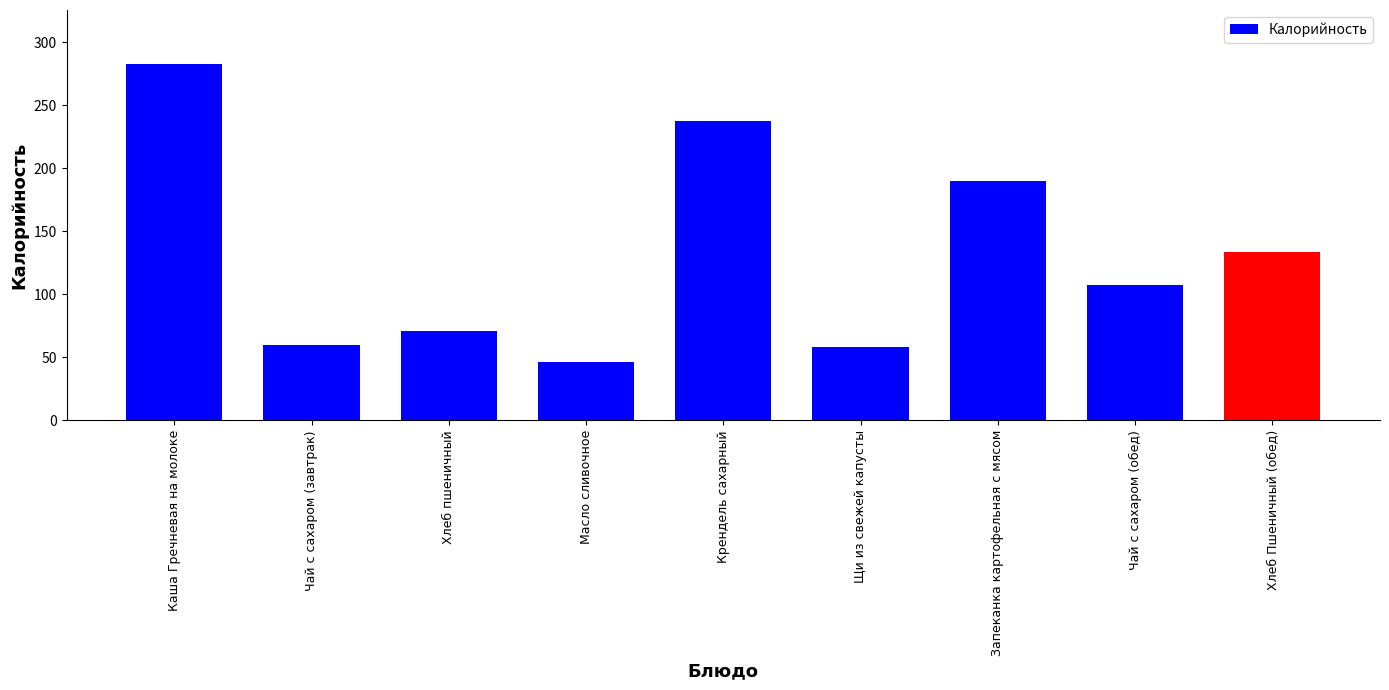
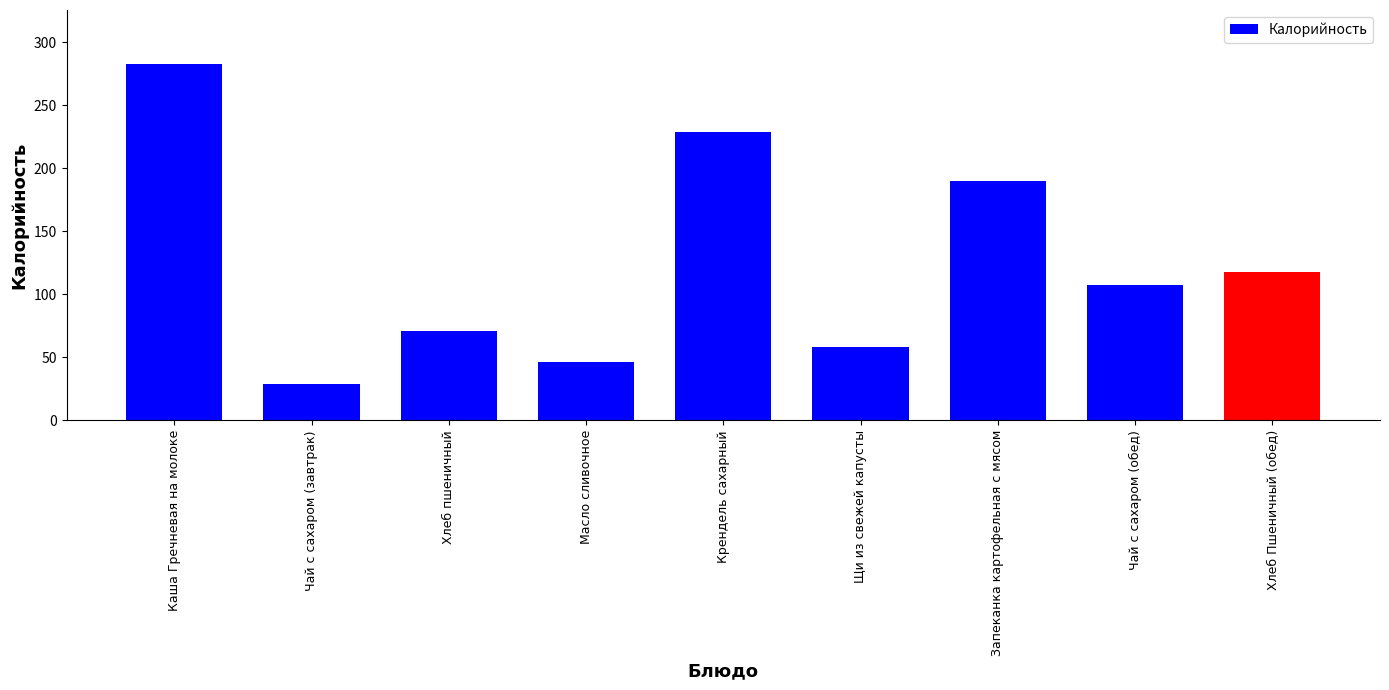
Чай с сахаром (завтрак): 60 -> 29
Крендель сахарный: 238 -> 229
Хлеб Пшеничный (обед): 134 -> 118
